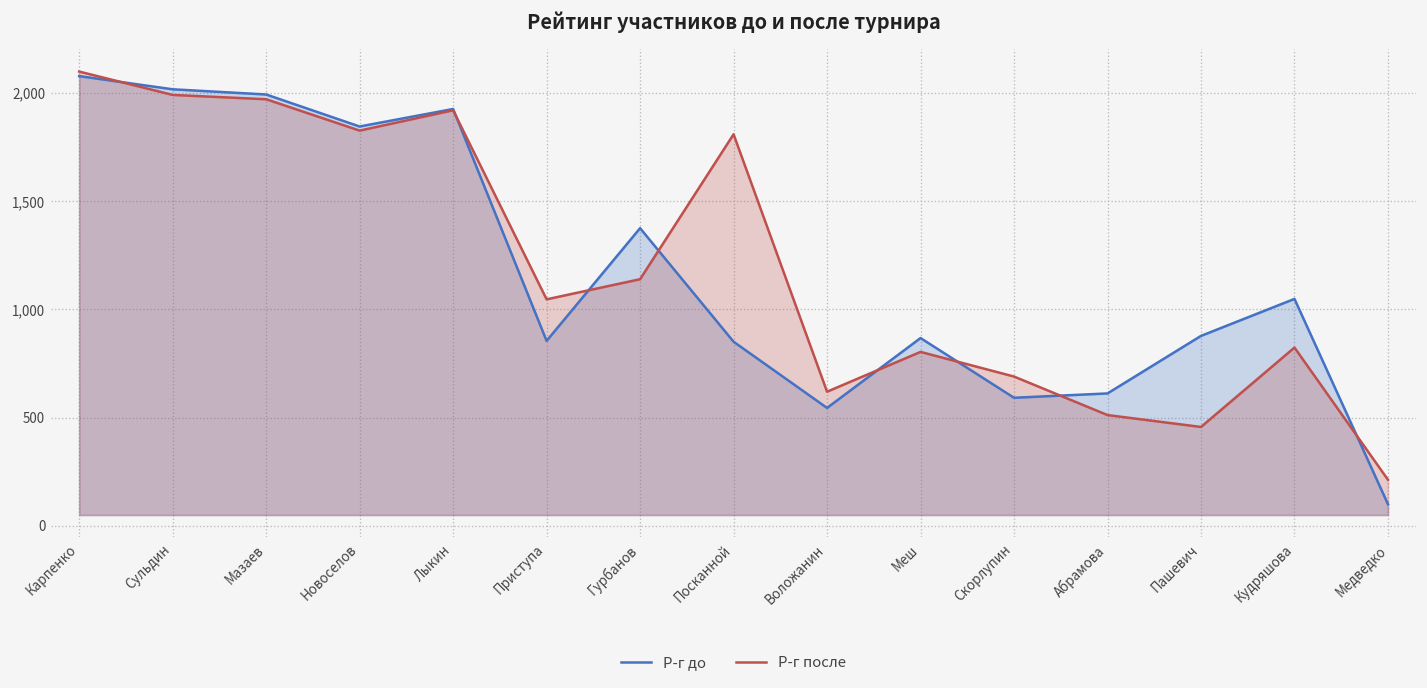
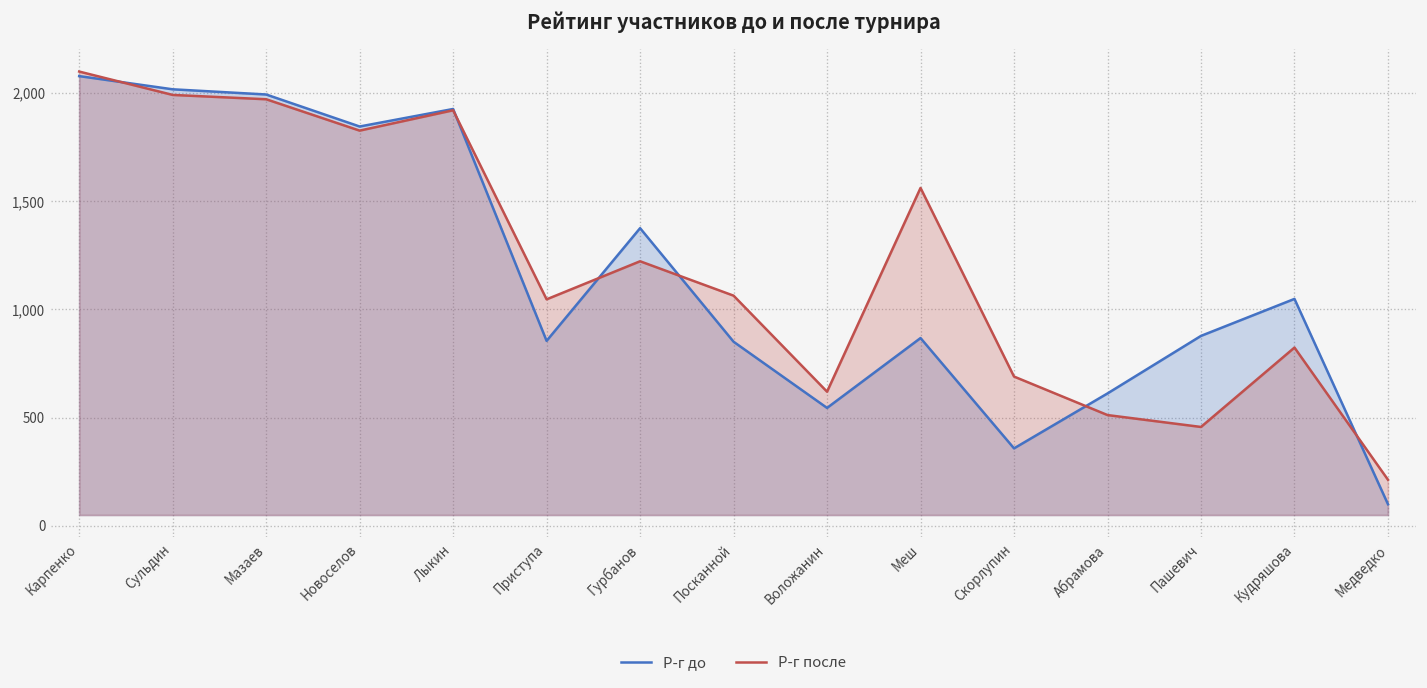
Р-г после, Гурбанов: 1,140 -> 1,220
Р-г после, Посканной: 1,810 -> 1,060
Р-г после, Меш: 800 -> 1,560
Р-г до, Скорлупин: 590 -> 360
